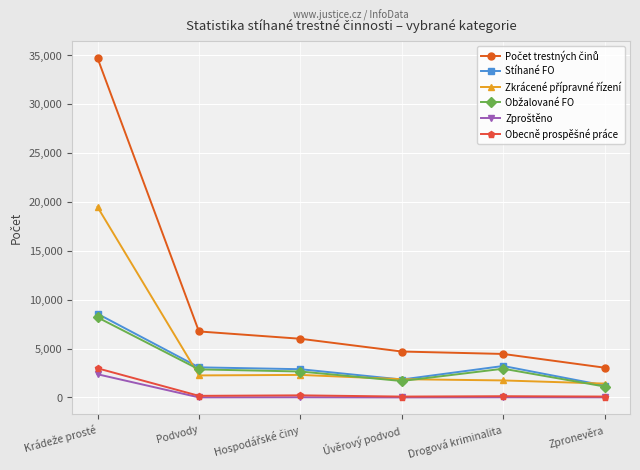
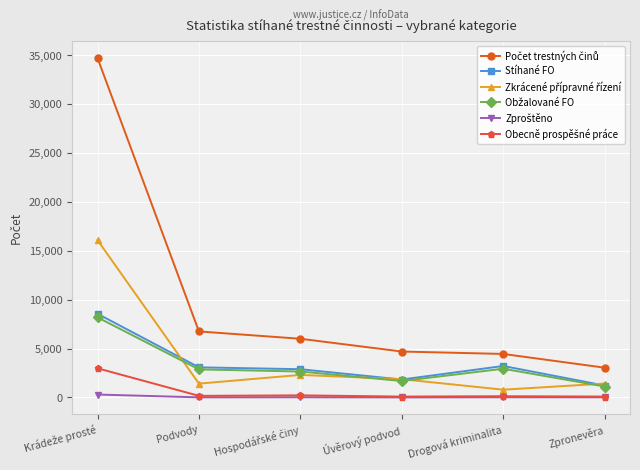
Zkrácené přípravné řízení, Krádeže prosté: 19,000 -> 16,000
Zproštěno, Krádeže prosté: 2,000 -> 0
Zkrácené přípravné řízení, Podvody: 2,000 -> 1,000
Zkrácené přípravné řízení, Drogová kriminalita: 2,000 -> 1,000
